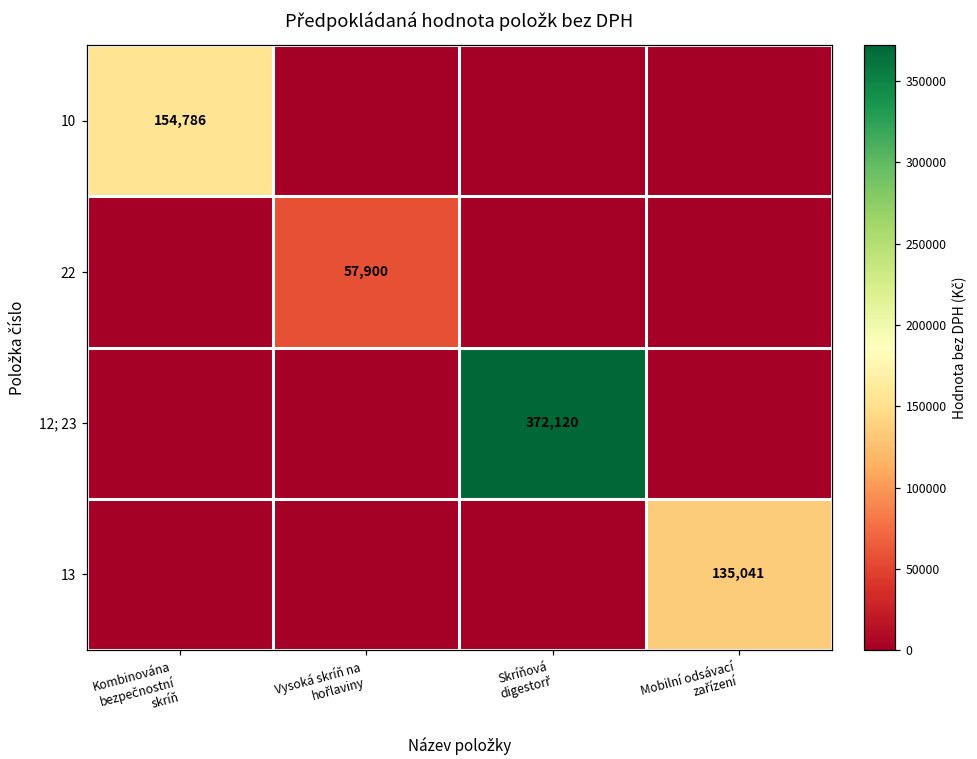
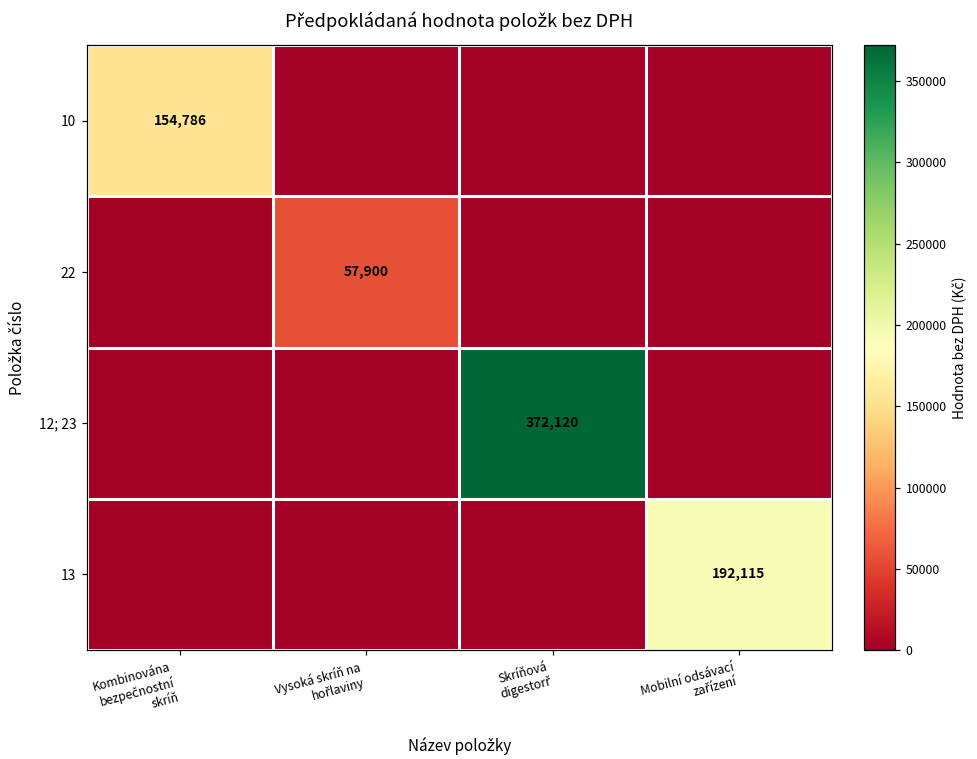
13, Mobilní odsávací zařízení: 135,041 -> 192,115
